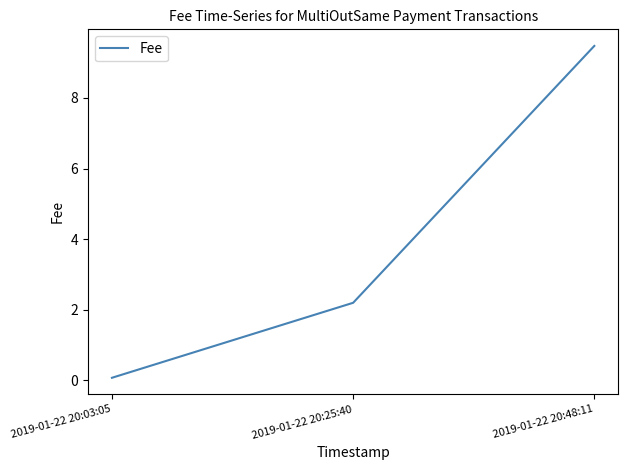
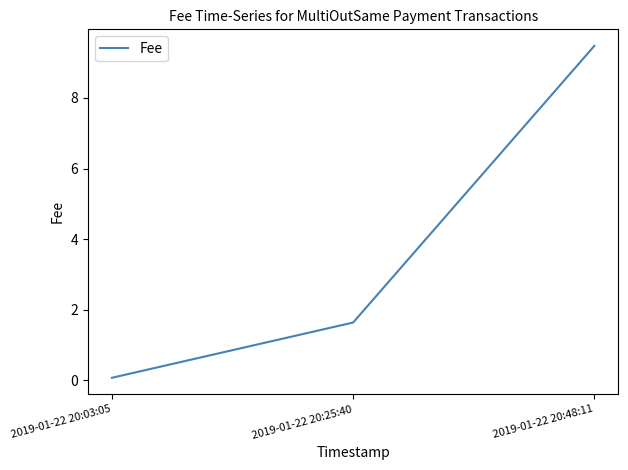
2019-01-22 20:25:40: 2.2 -> 1.6
